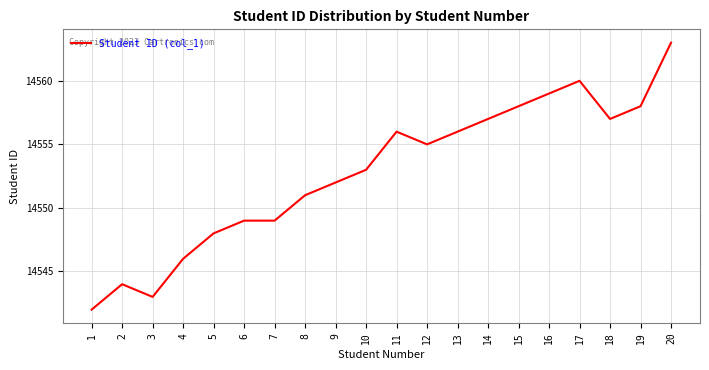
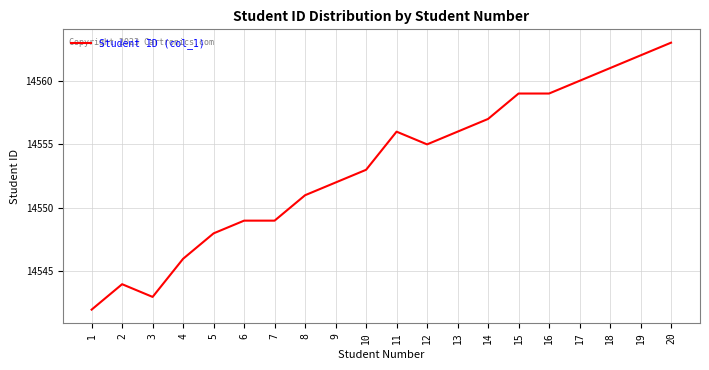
15: 14558 -> 14559
18: 14557 -> 14561
19: 14558 -> 14562
